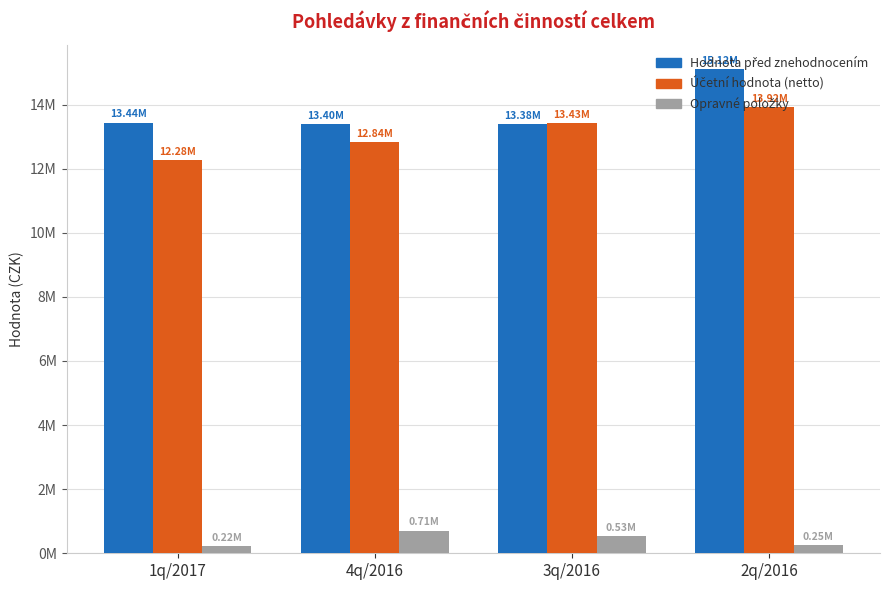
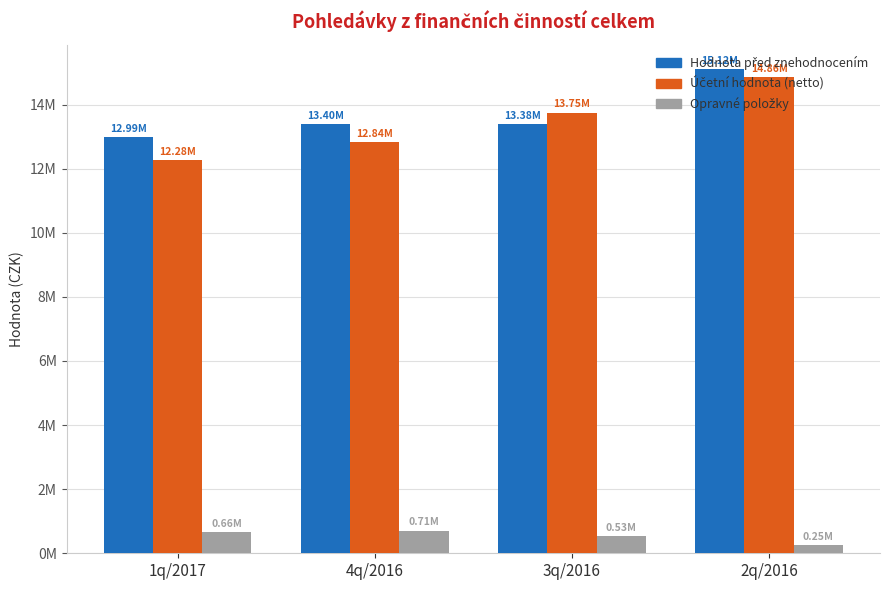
Hodnota před znehodnocením, 1q/2017: 13.44M -> 12.99M
Opravné položky, 1q/2017: 0.22M -> 0.66M
Účetní hodnota (netto), 3q/2016: 13.43M -> 13.75M
Účetní hodnota (netto), 2q/2016: 13.92M -> 14.86M
